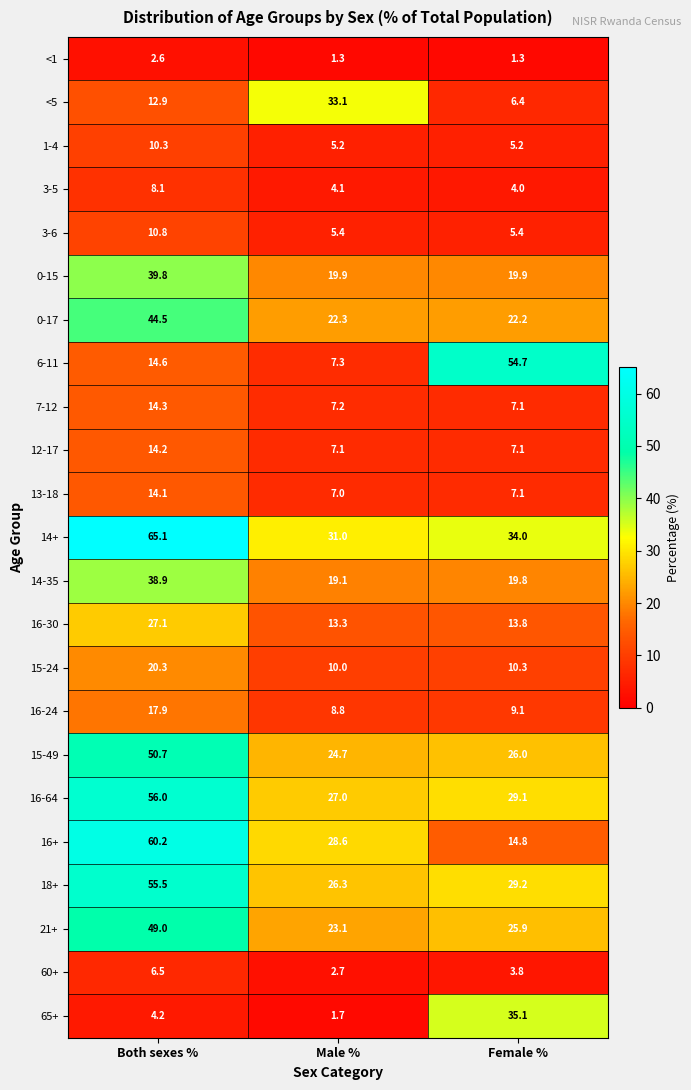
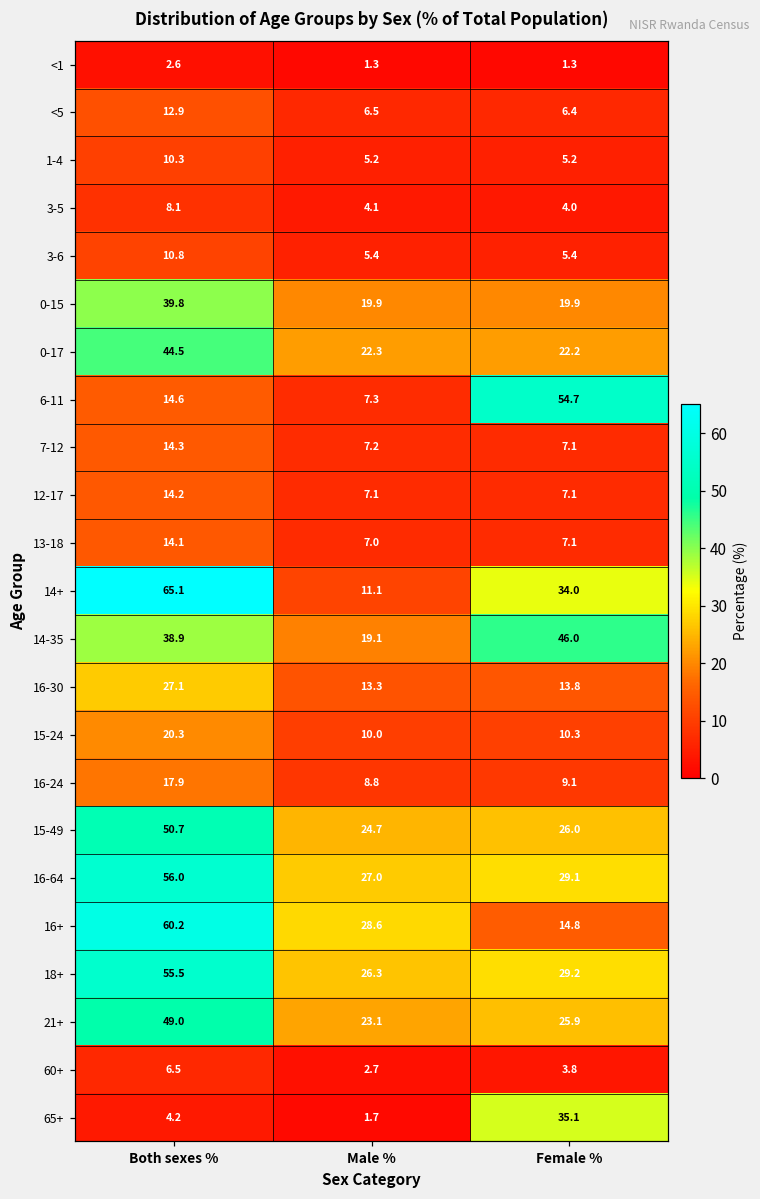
<5, Male %: 33.1 -> 6.5
14+, Male %: 31.0 -> 11.1
14-35, Female %: 19.8 -> 46.0
